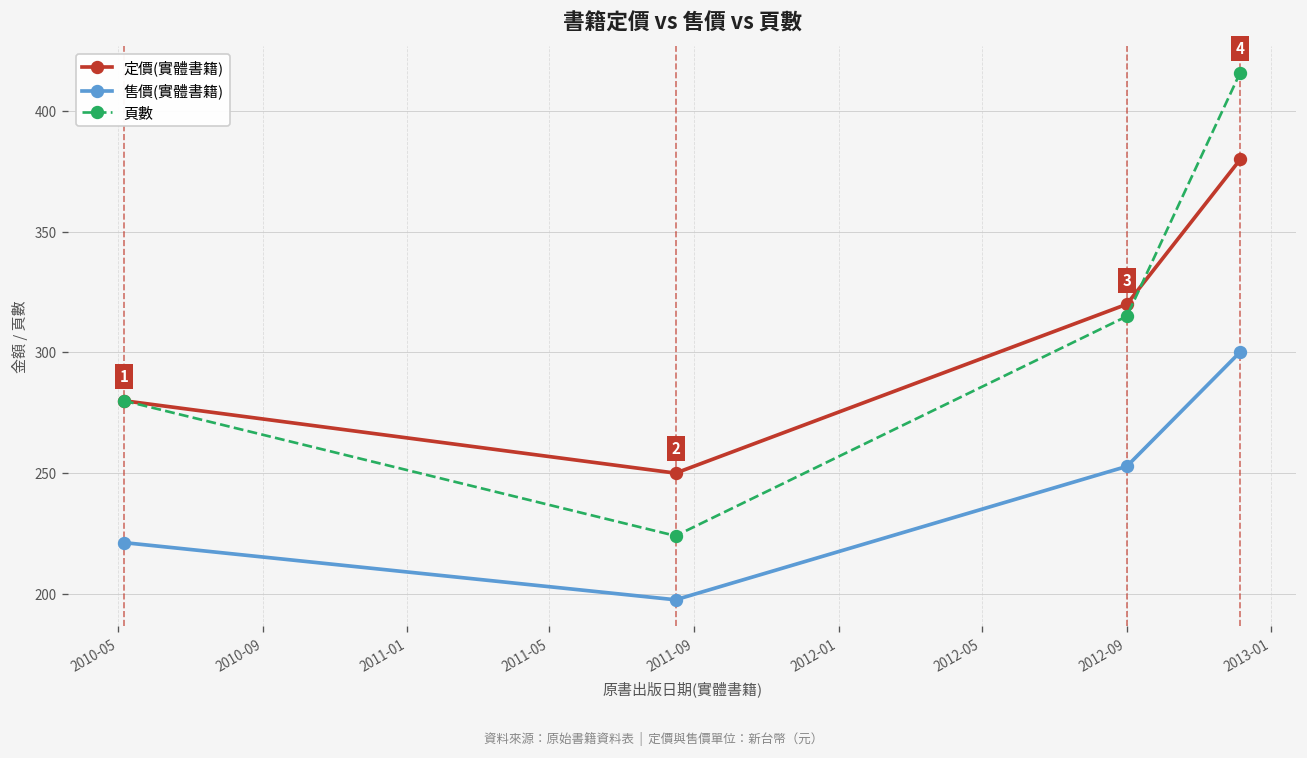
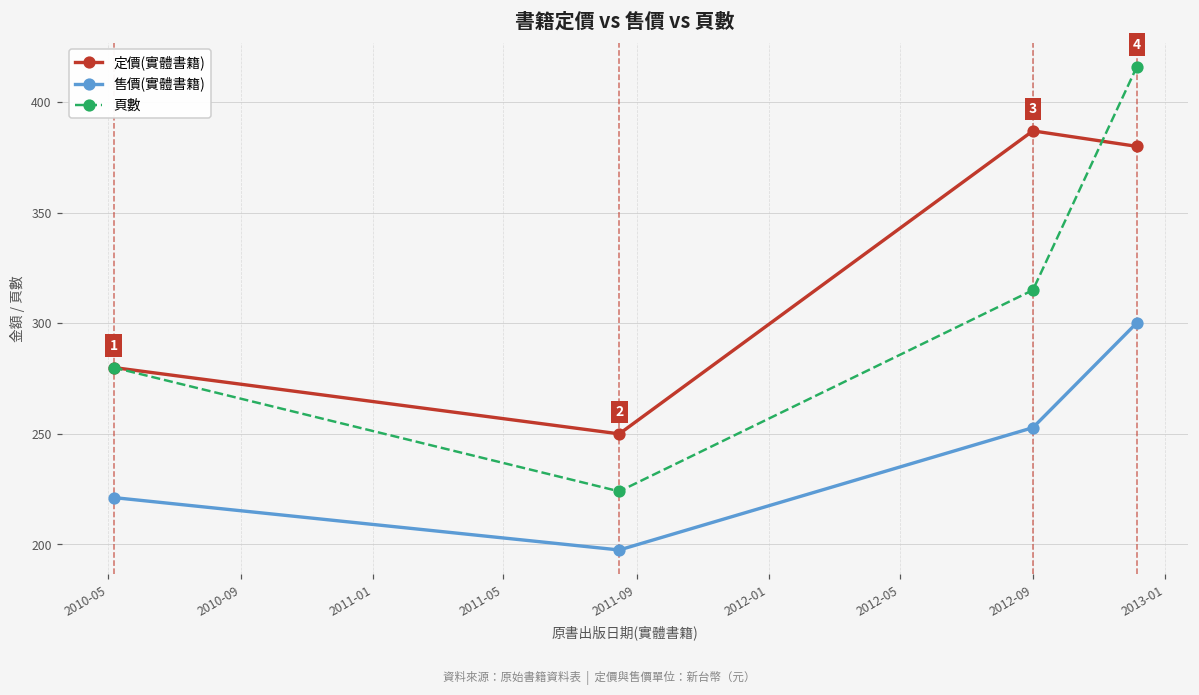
定價(實體書籍), 2012-09: 320 -> 387
